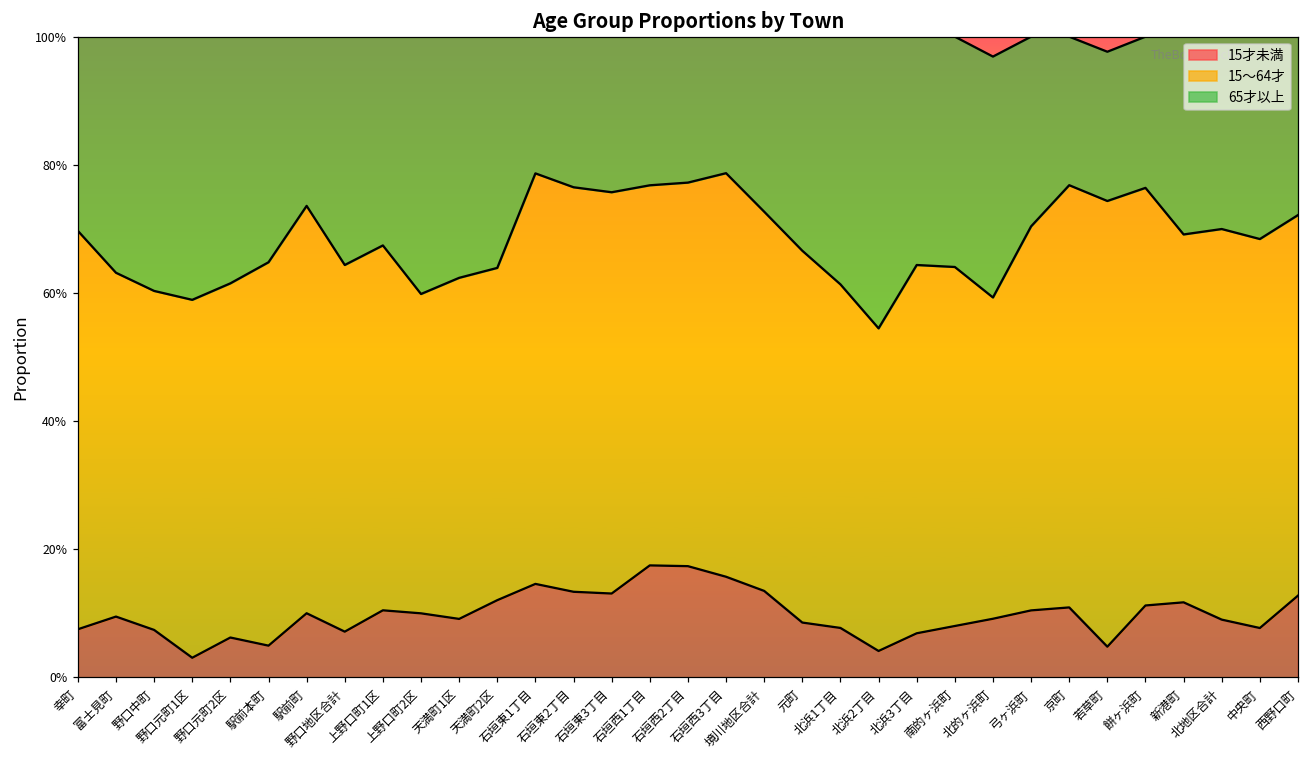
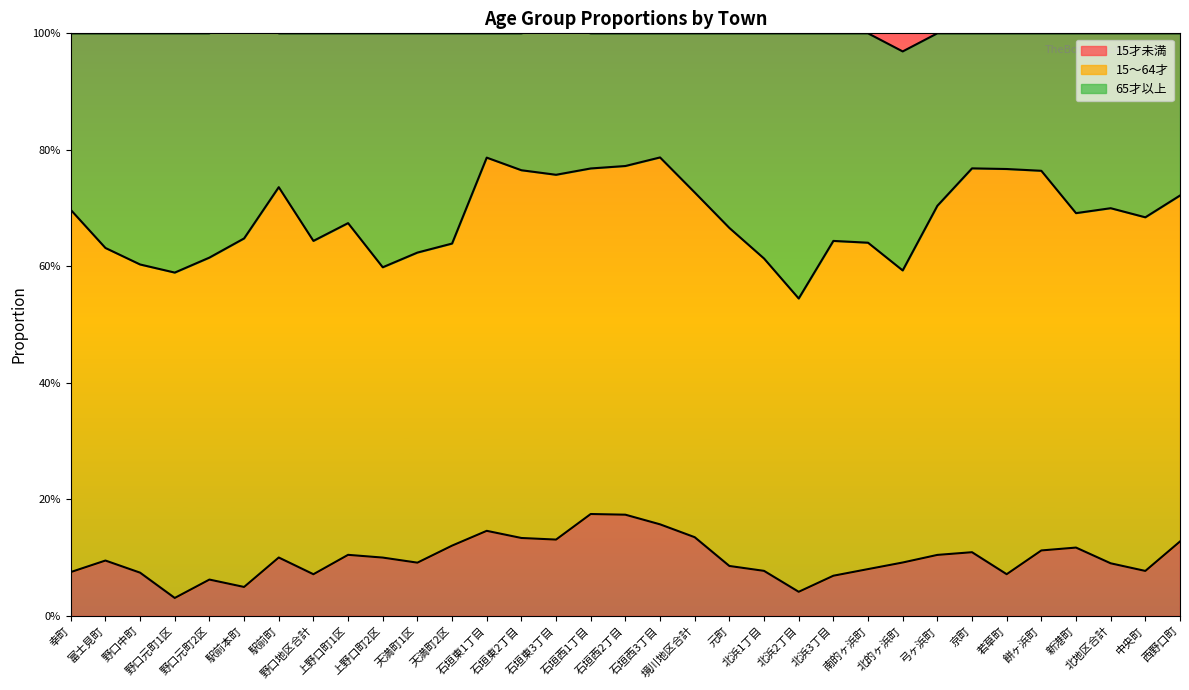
15才未満, 若草町: 5% -> 7%
